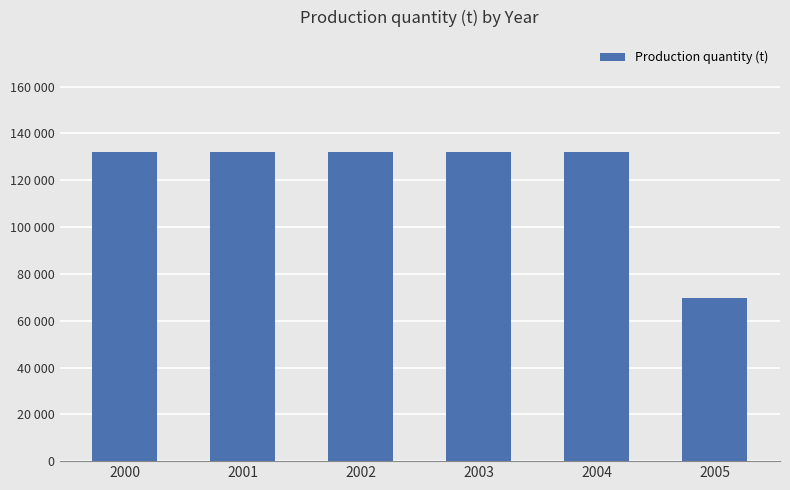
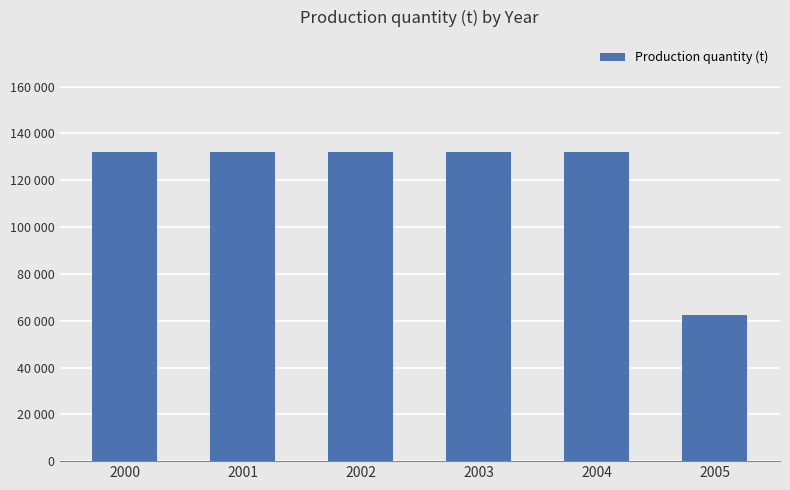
2005: 70000 -> 62000
